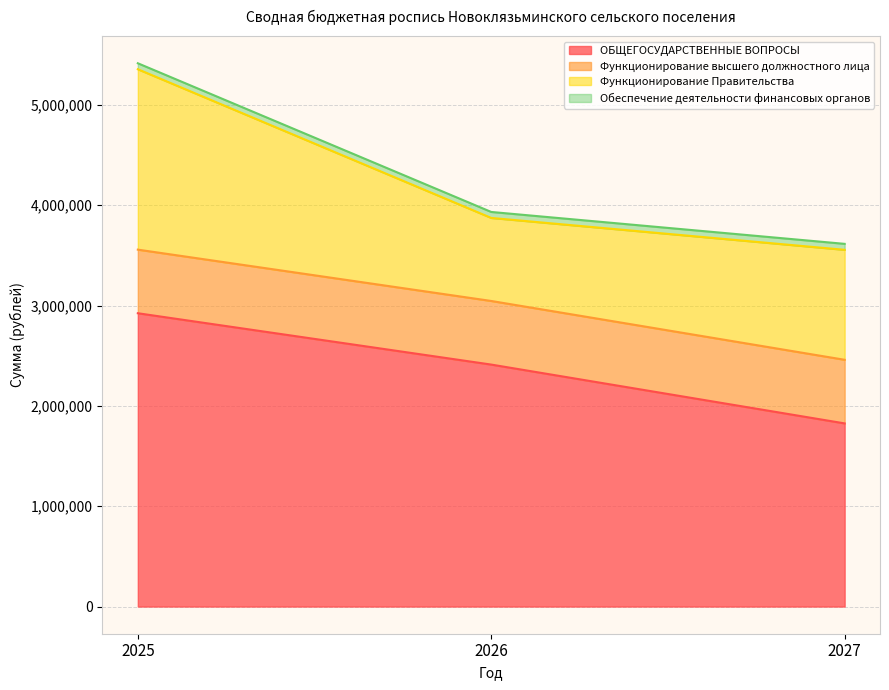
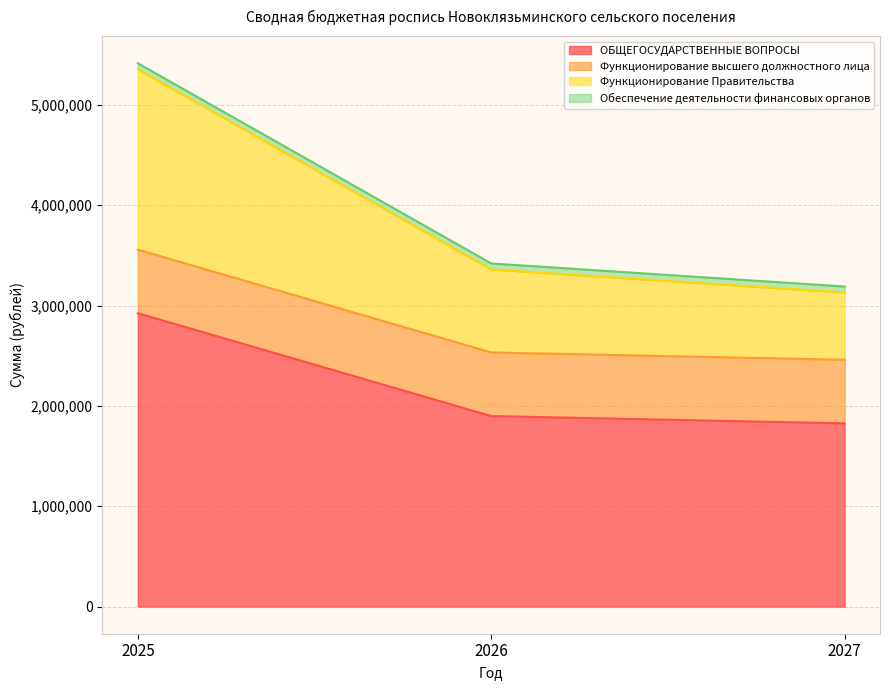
ОБЩЕГОСУДАРСТВЕННЫЕ ВОПРОСЫ, 2026: 2,410,000 -> 1,900,000
Функционирование Правительства, 2027: 1,100,000 -> 670,000
